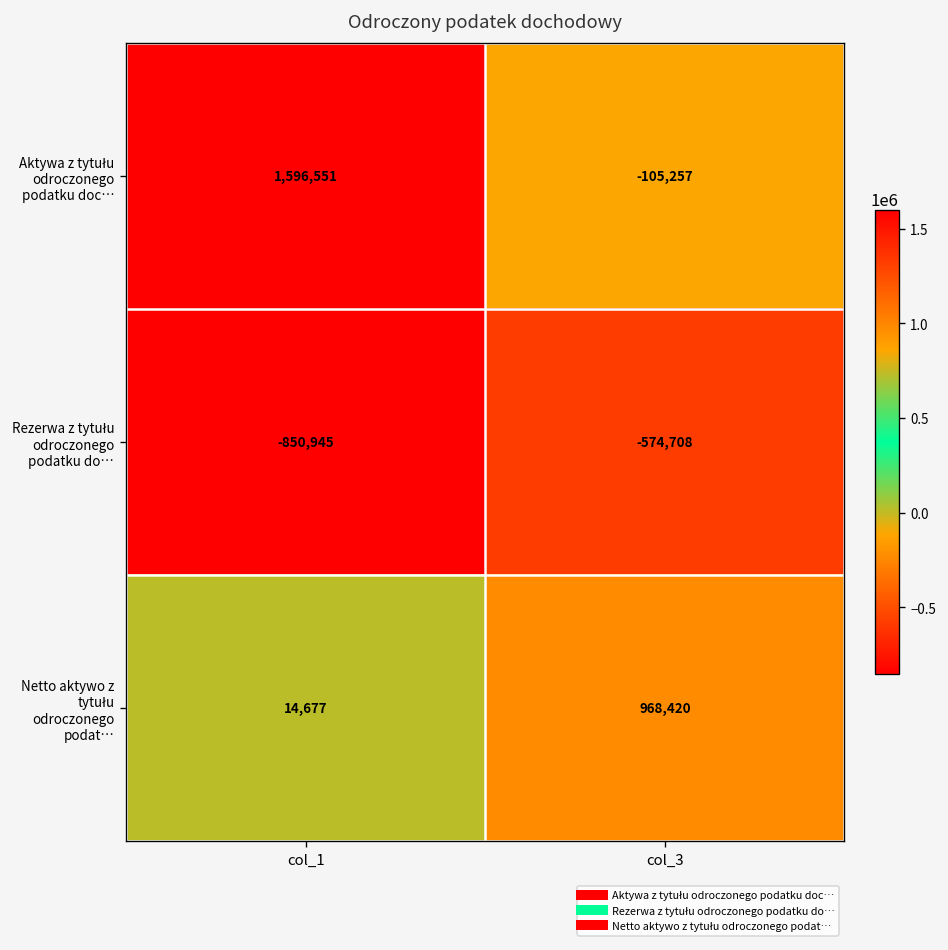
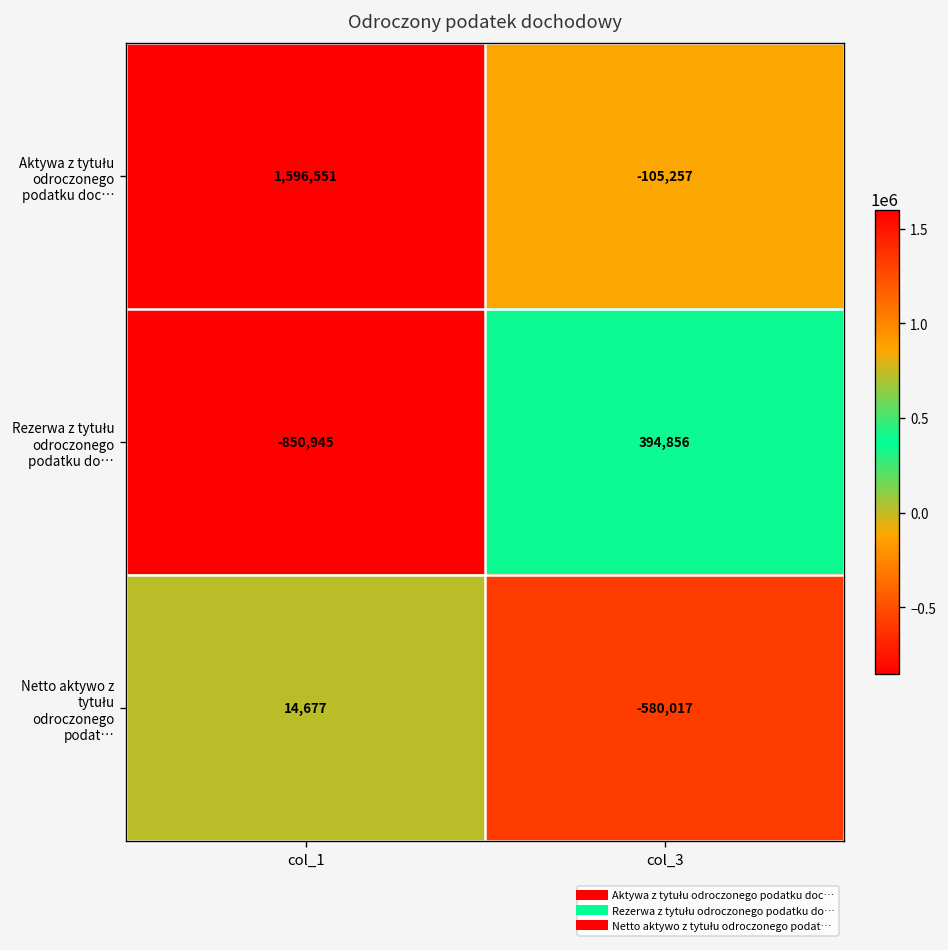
Rezerwa z tytułu odroczonego podatku do…, col_3: -574,708 -> 394,856
Netto aktywo z tytułu odroczonego podat…, col_3: 968,420 -> -580,017
